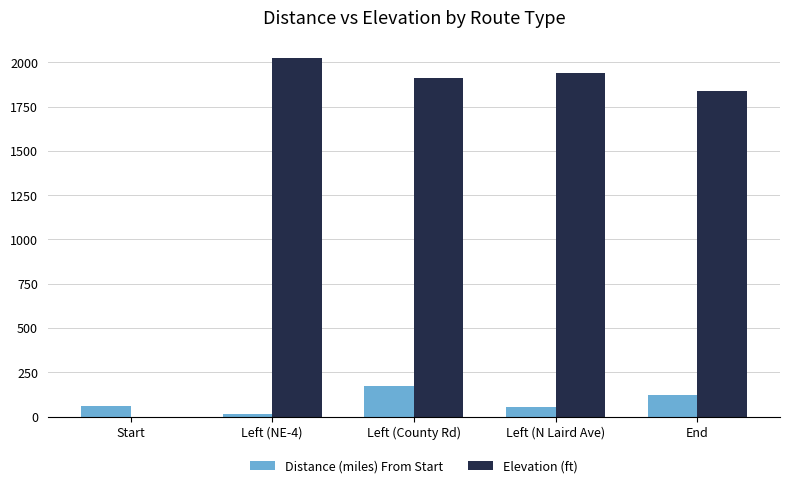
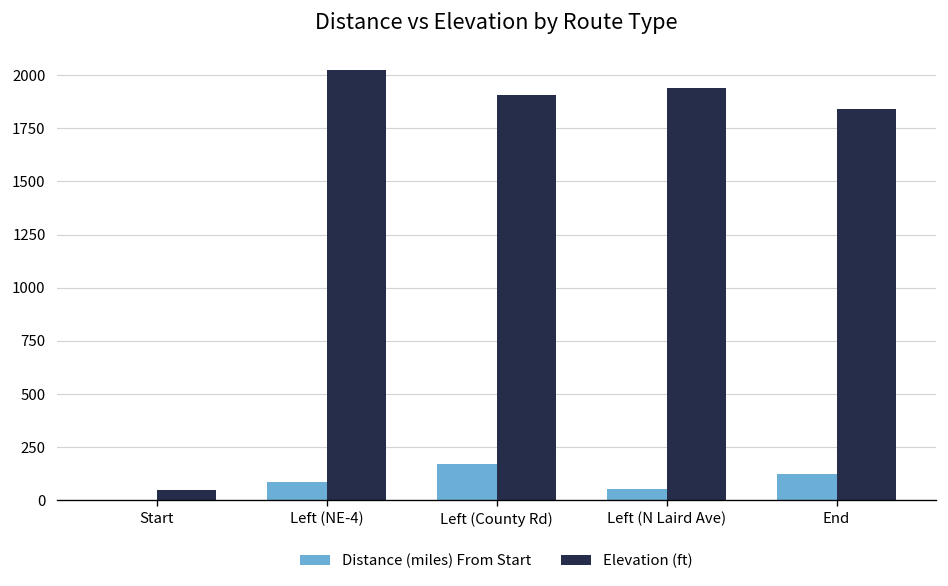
Distance (miles) From Start, Start: 60 -> 0
Elevation (ft), Start: 0 -> 50
Distance (miles) From Start, Left (NE-4): 10 -> 90
